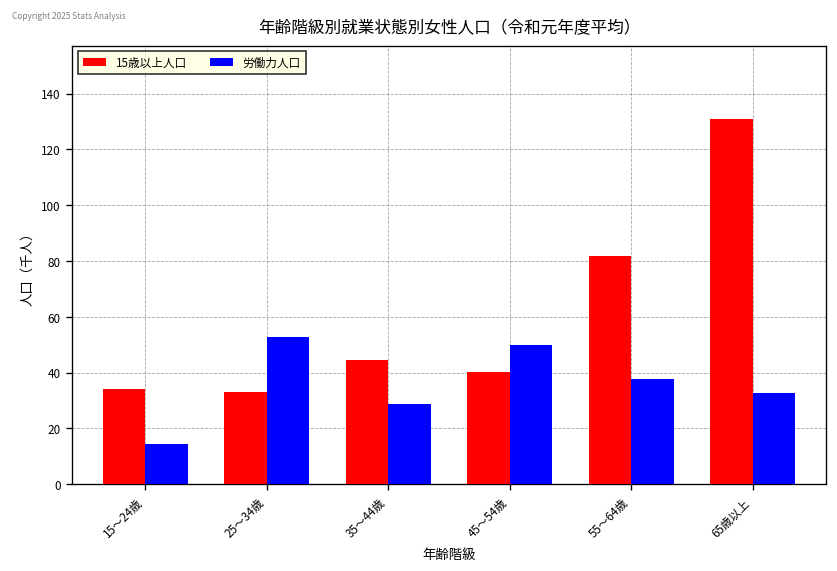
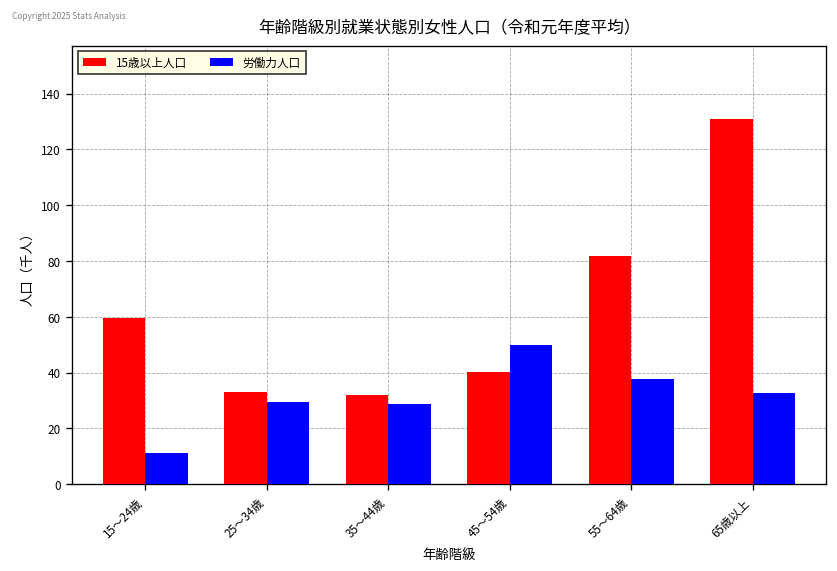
15歳以上人口, 15～24歳: 34 -> 59
労働力人口, 15～24歳: 15 -> 11
労働力人口, 25～34歳: 53 -> 29
15歳以上人口, 35～44歳: 45 -> 32
